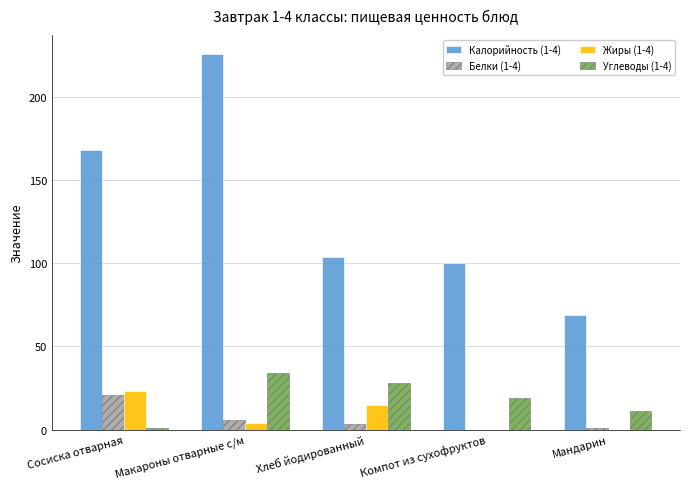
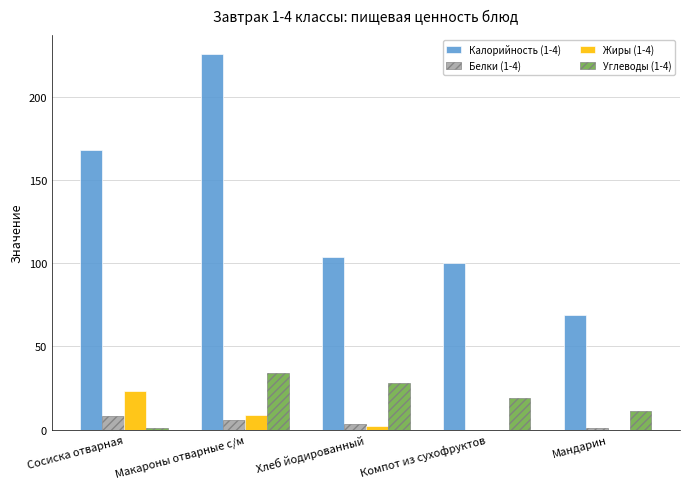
Белки (1-4), Сосиска отварная: 21 -> 8
Жиры (1-4), Макароны отварные с/м: 4 -> 9
Жиры (1-4), Хлеб йодированный: 15 -> 2
